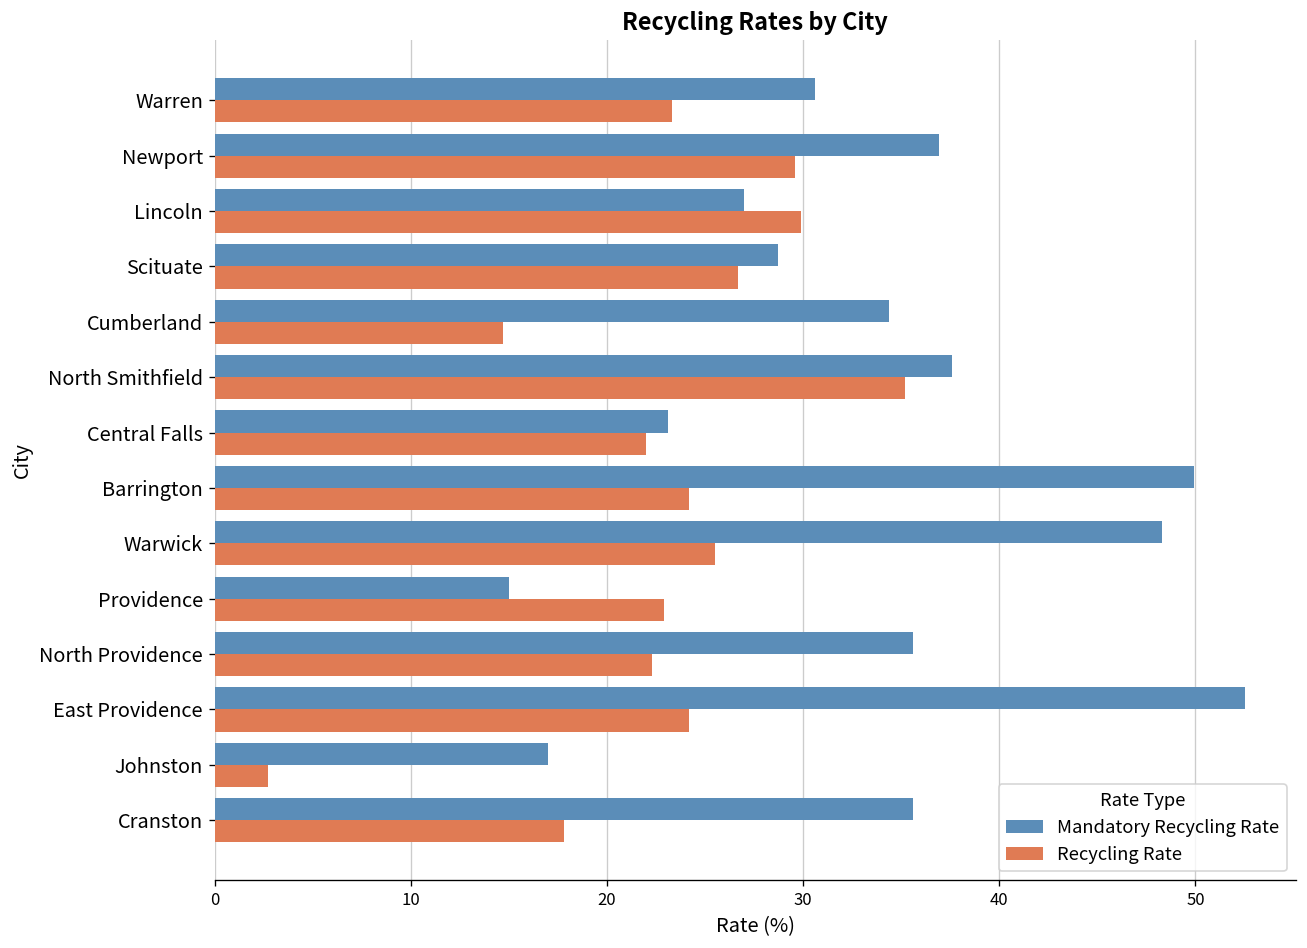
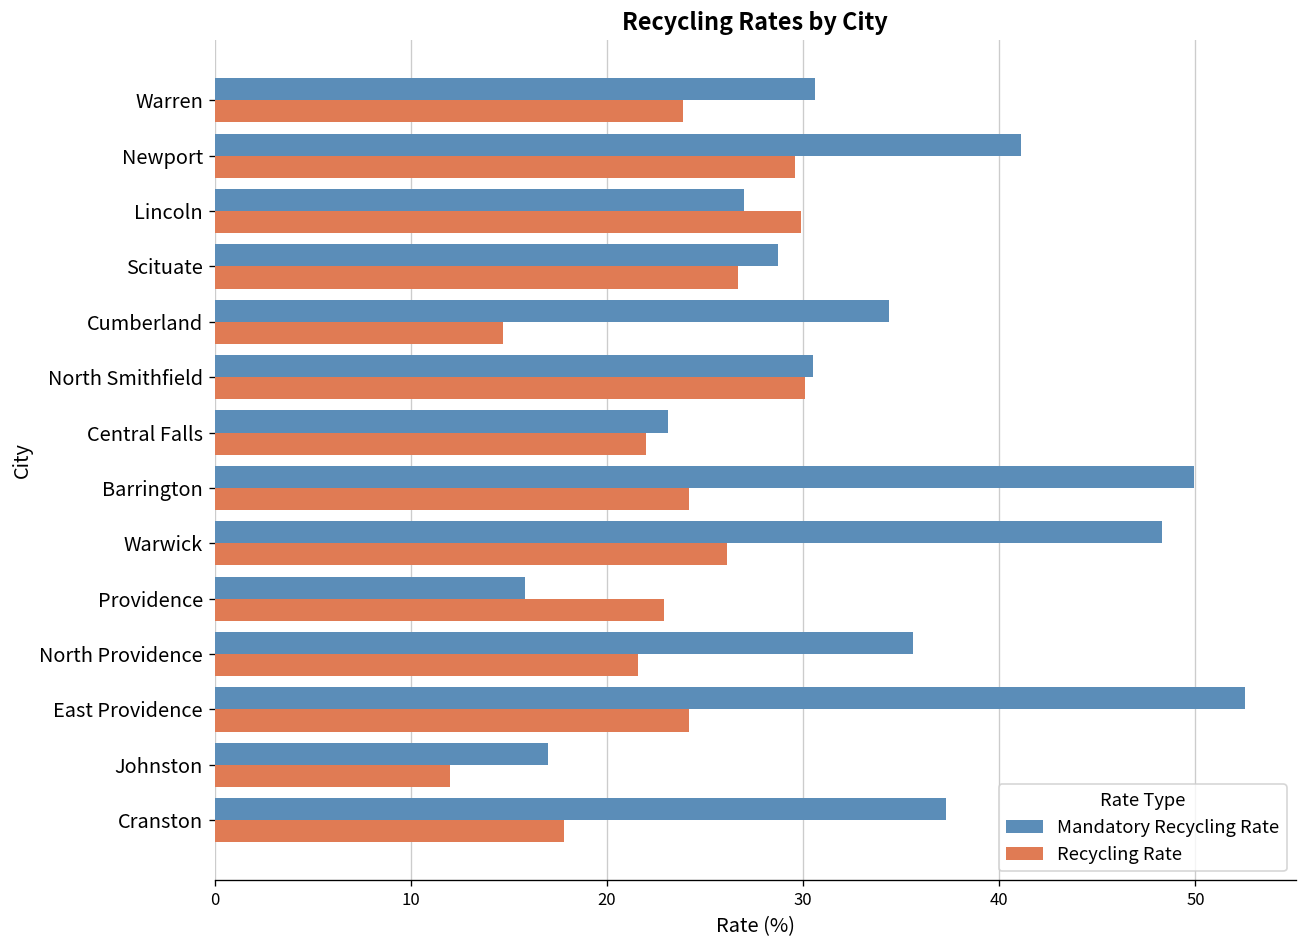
Recycling Rate, Warren: 23.3 -> 23.9
Mandatory Recycling Rate, Newport: 36.9 -> 41.1
Mandatory Recycling Rate, North Smithfield: 37.6 -> 30.5
Recycling Rate, North Smithfield: 35.2 -> 30.1
Recycling Rate, Warwick: 25.5 -> 26.1
Mandatory Recycling Rate, Providence: 15.0 -> 15.8
Recycling Rate, North Providence: 22.3 -> 21.6
Recycling Rate, Johnston: 2.7 -> 12.0
Mandatory Recycling Rate, Cranston: 35.6 -> 37.3
